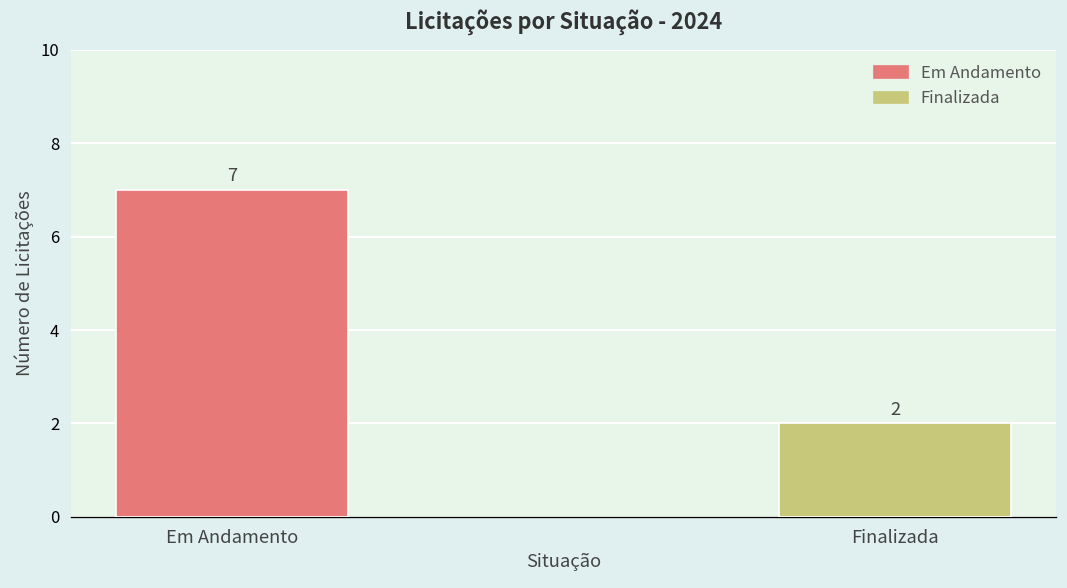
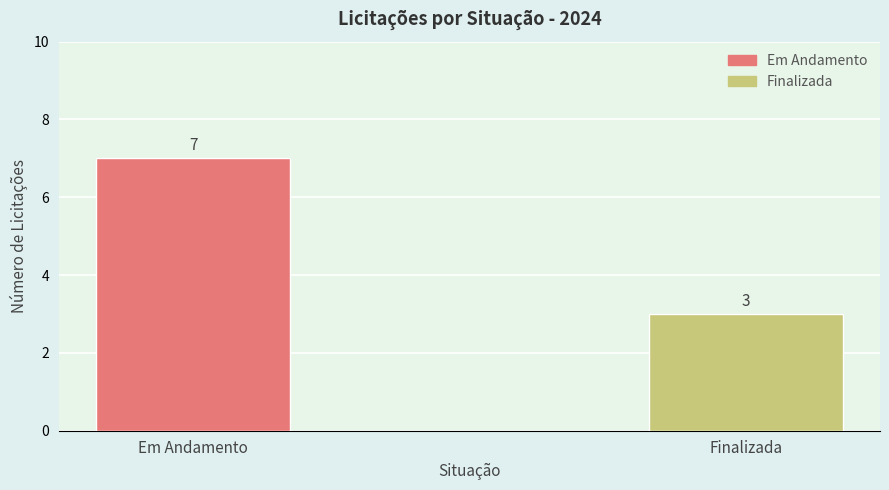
Finalizada: 2 -> 3
